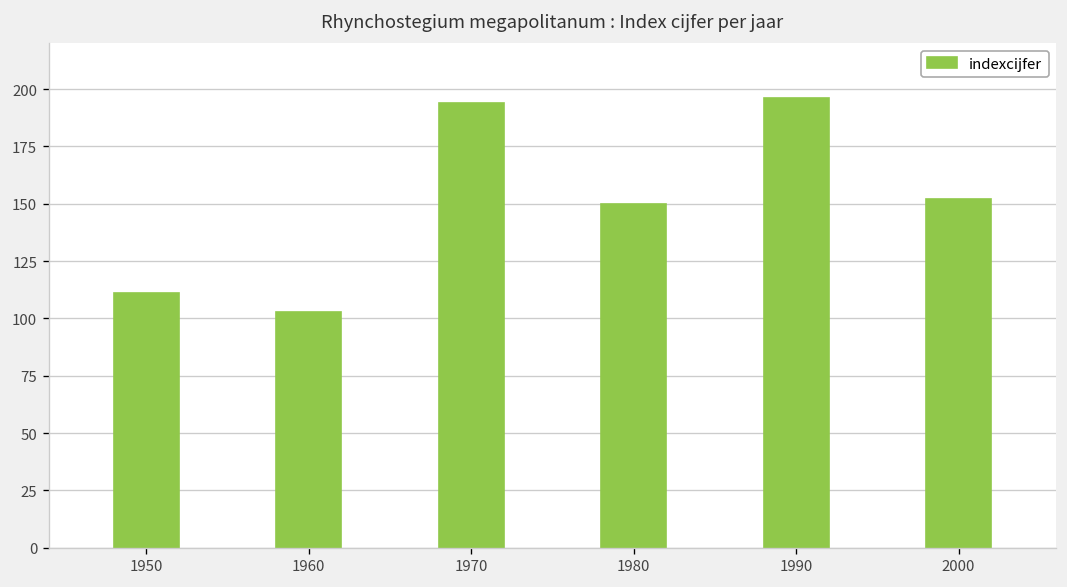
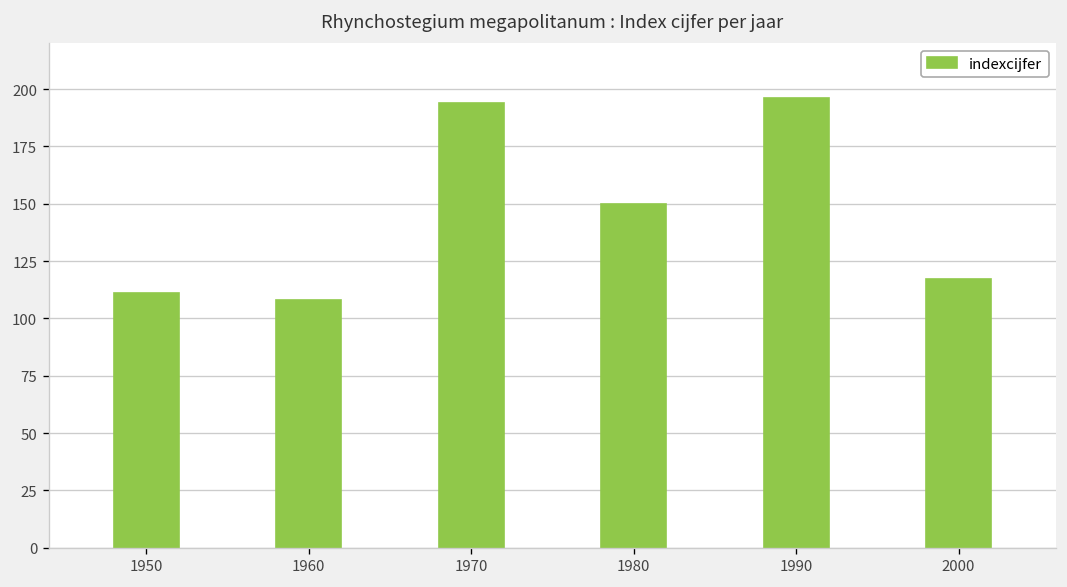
1960: 103 -> 108
2000: 152 -> 117
